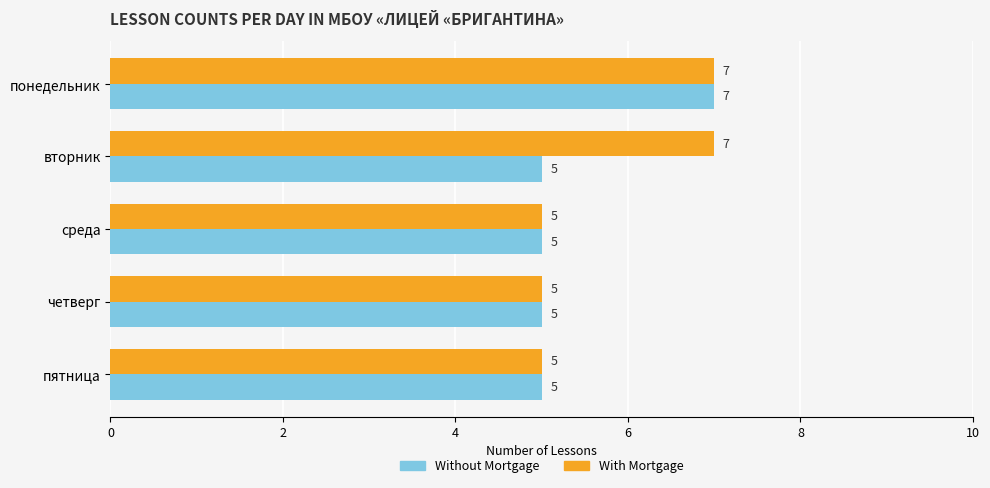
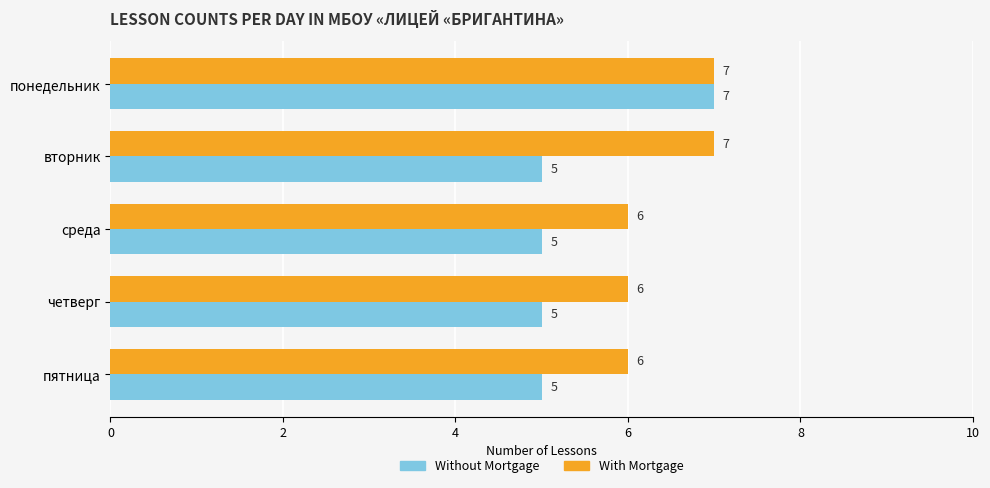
With Mortgage, среда: 5 -> 6
With Mortgage, четверг: 5 -> 6
With Mortgage, пятница: 5 -> 6
